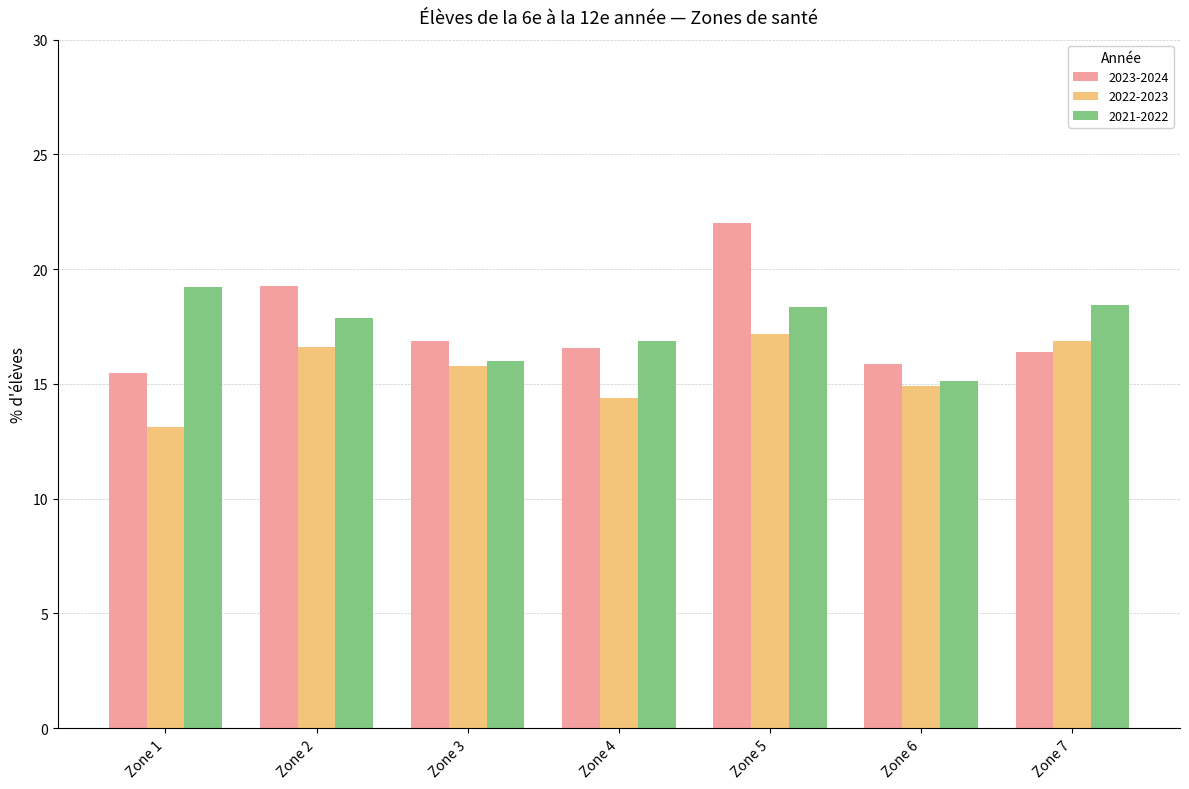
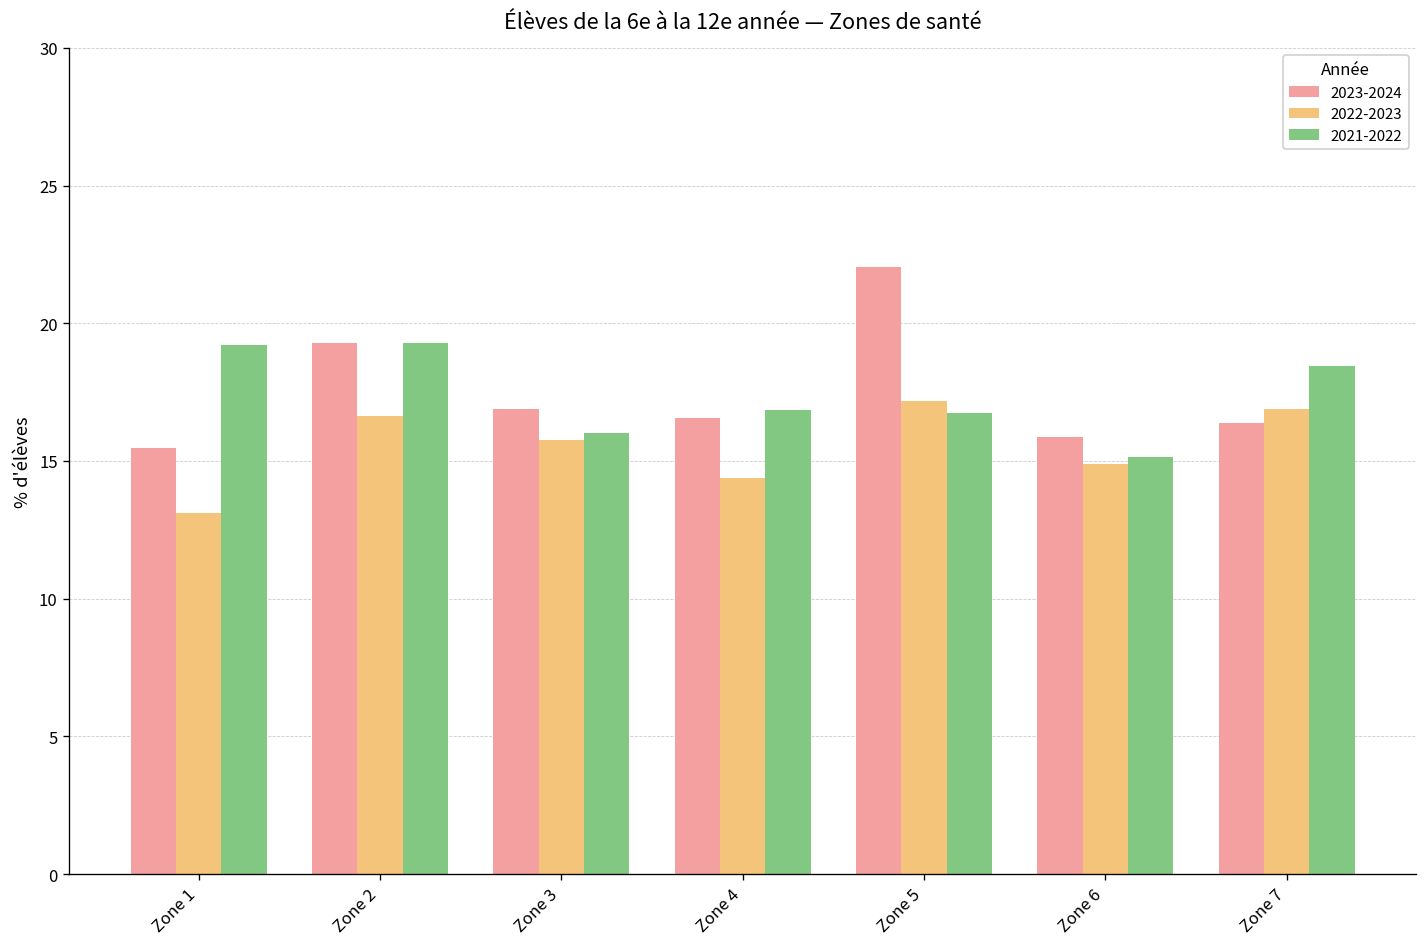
2021-2022, Zone 2: 17.9 -> 19.3
2021-2022, Zone 5: 18.4 -> 16.7
